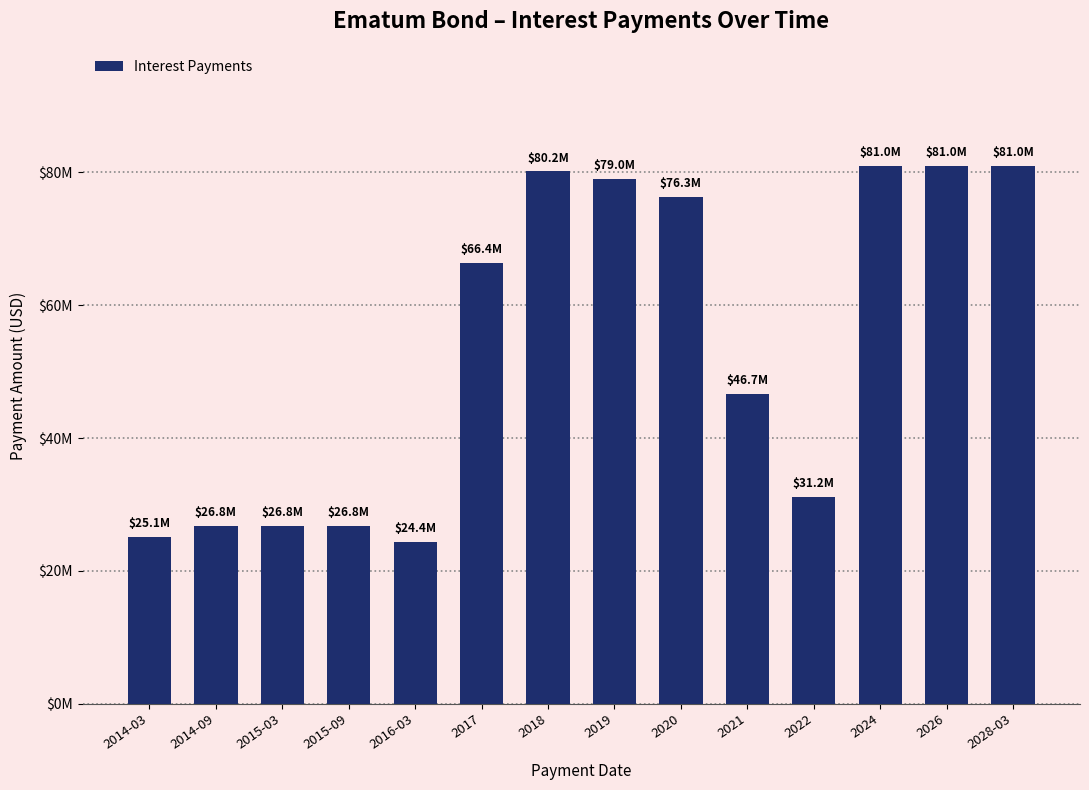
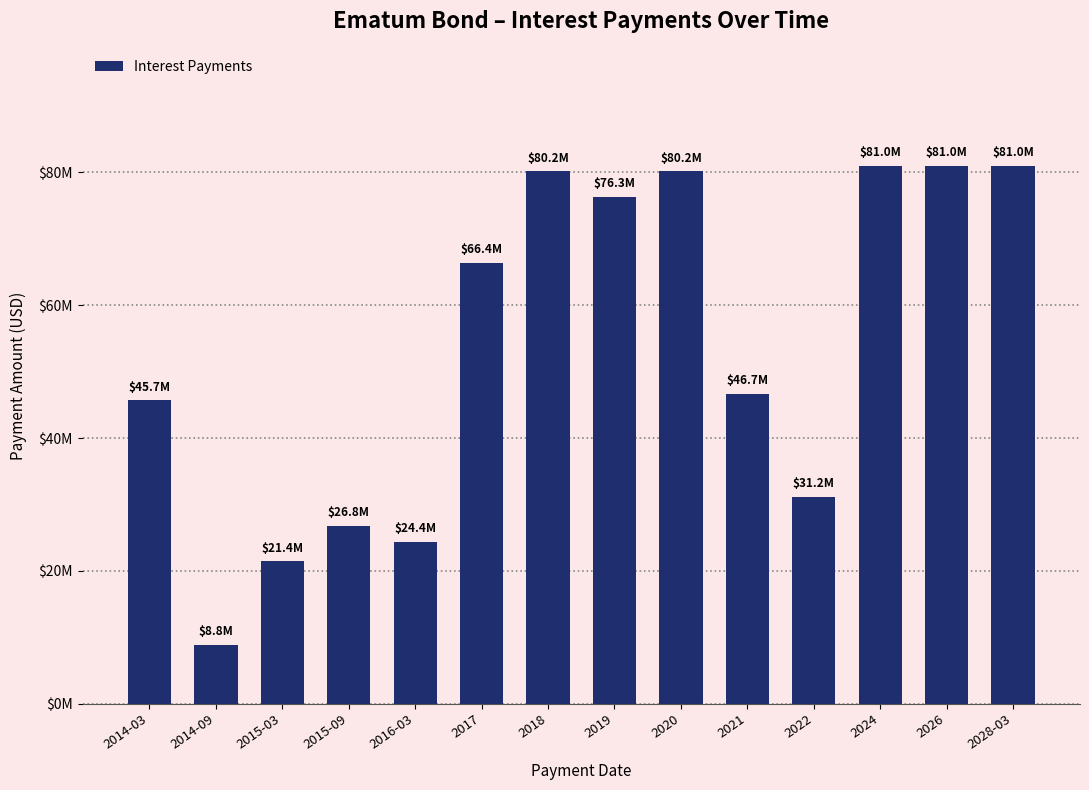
2014-03: $25.1M -> $45.7M
2014-09: $26.8M -> $8.8M
2015-03: $26.8M -> $21.4M
2019: $79.0M -> $76.3M
2020: $76.3M -> $80.2M
